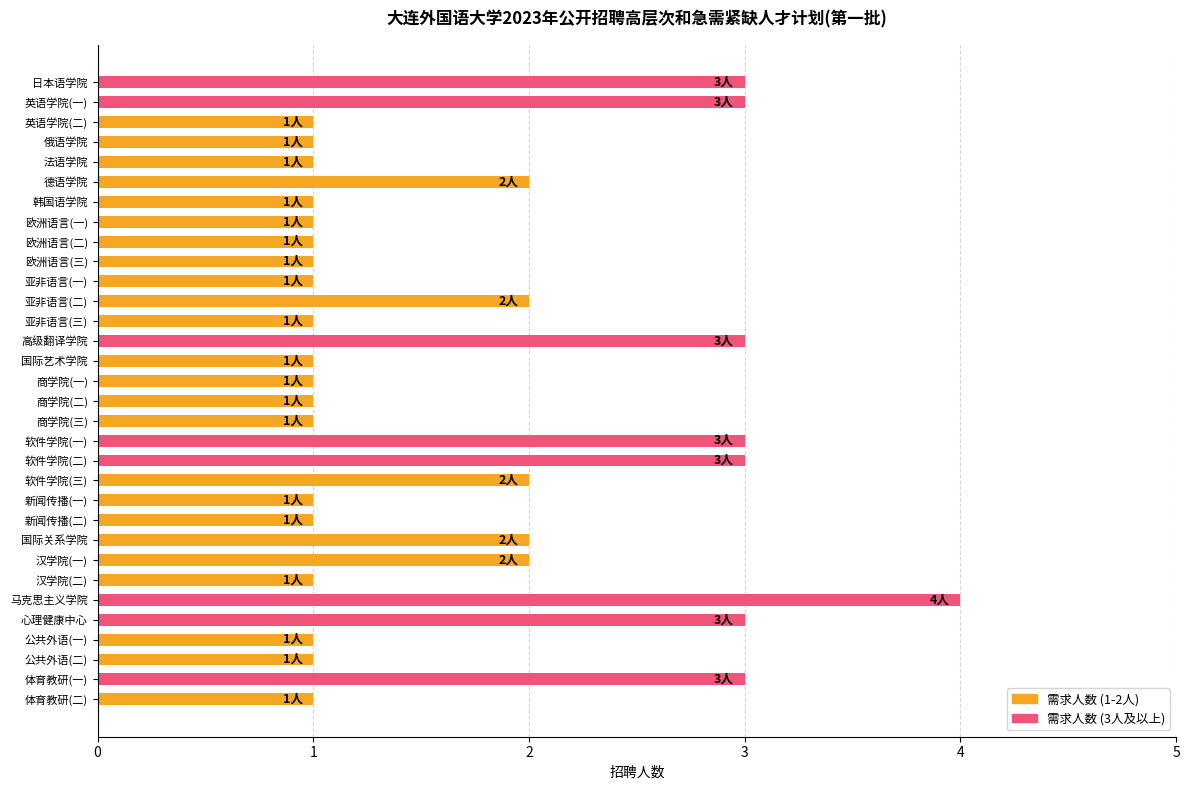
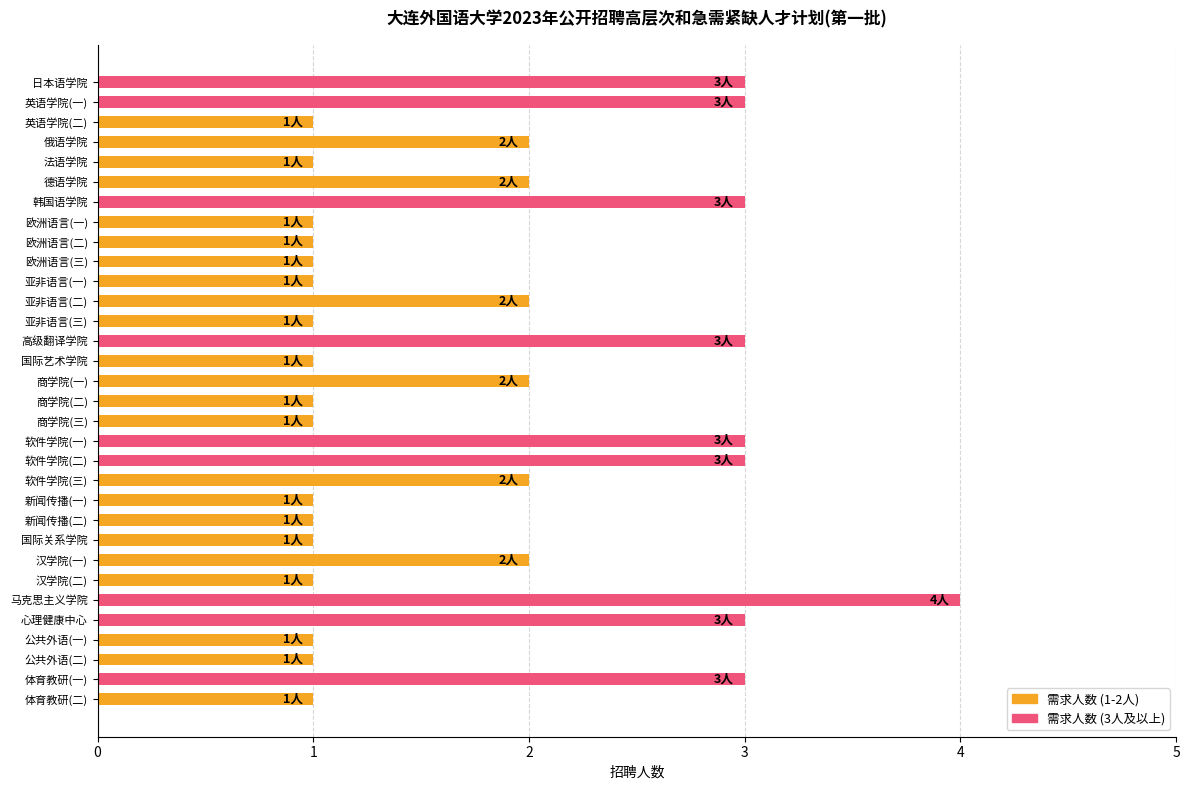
俄语学院: 1人 -> 2人
韩国语学院: 1人 -> 3人
商学院(一): 1人 -> 2人
国际关系学院: 2人 -> 1人
